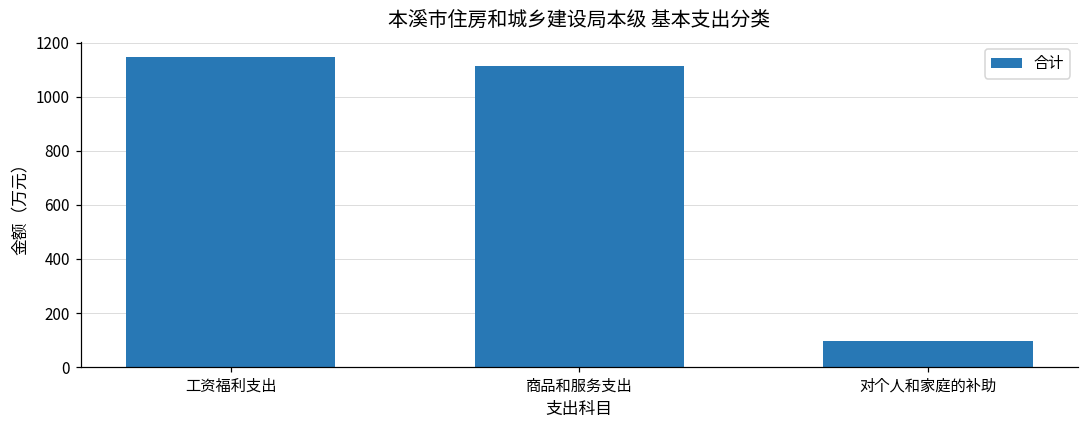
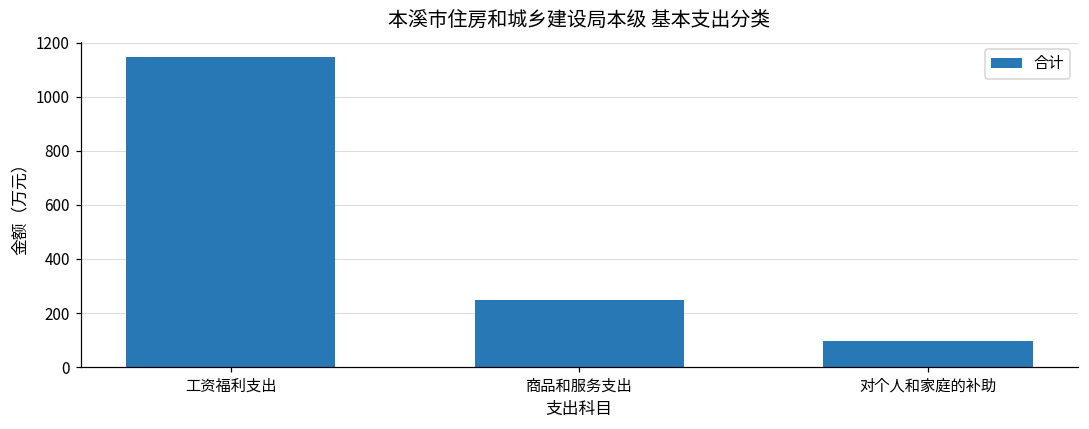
商品和服务支出: 1110 -> 250
